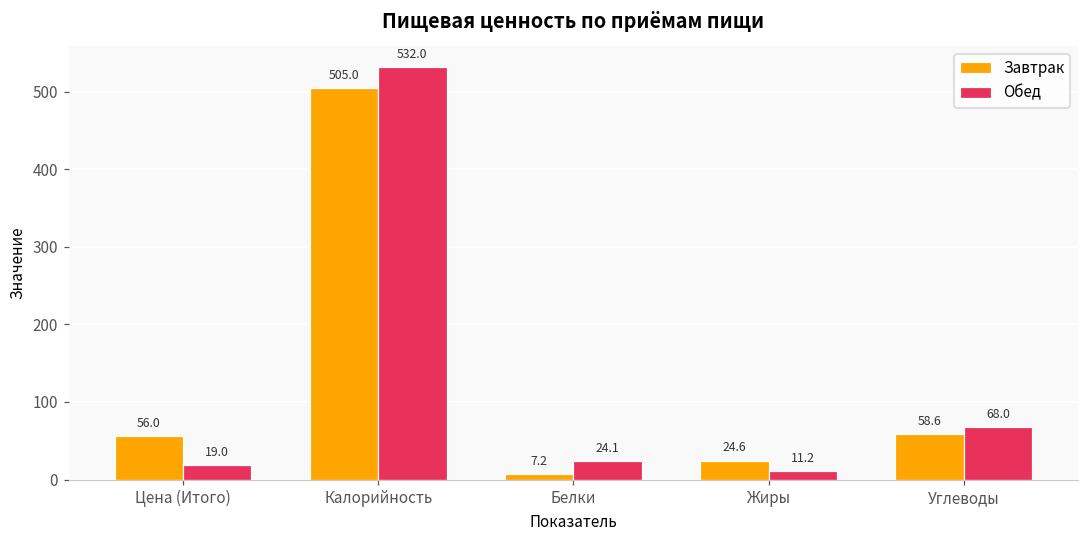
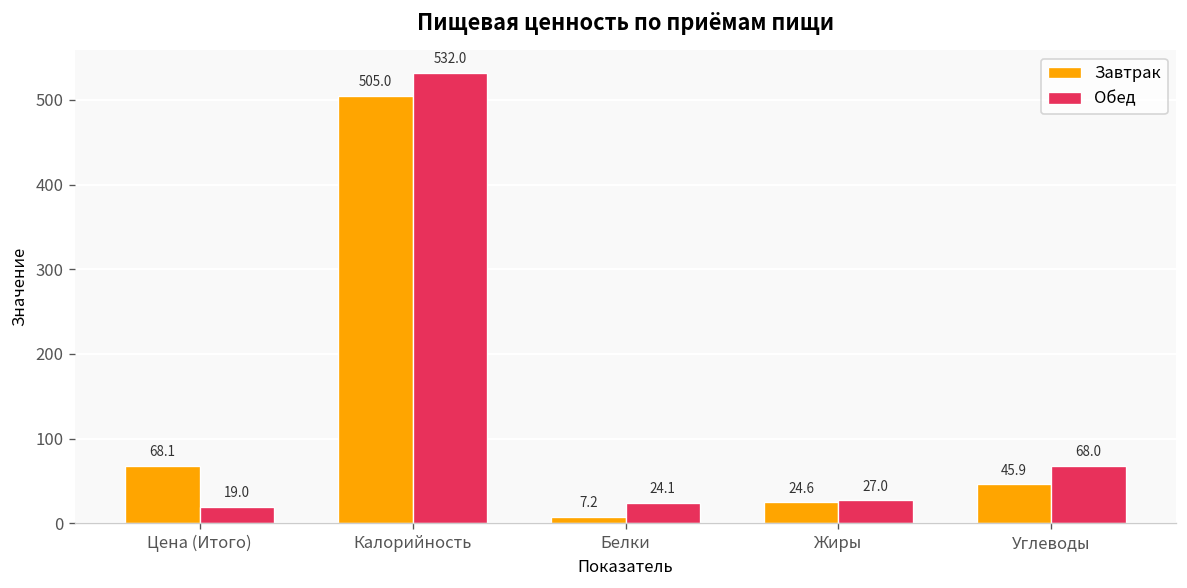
Завтрак, Цена (Итого): 56.0 -> 68.1
Обед, Жиры: 11.2 -> 27.0
Завтрак, Углеводы: 58.6 -> 45.9
